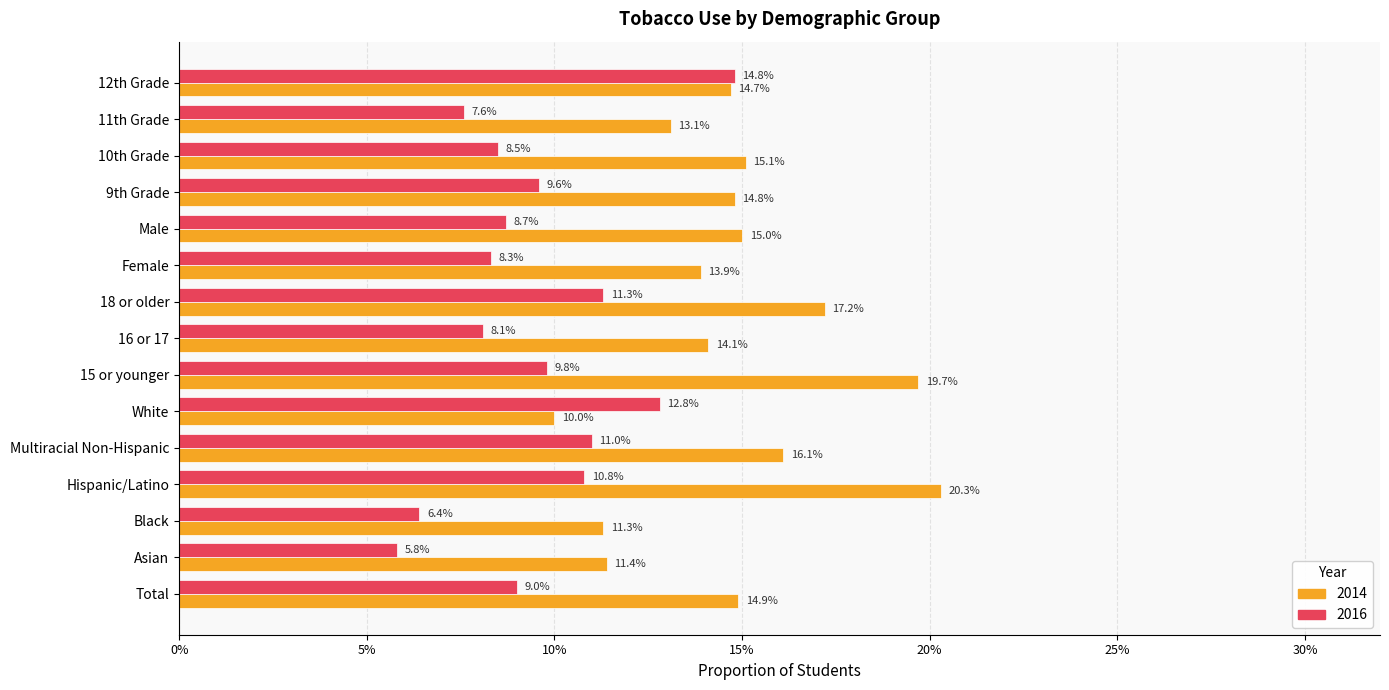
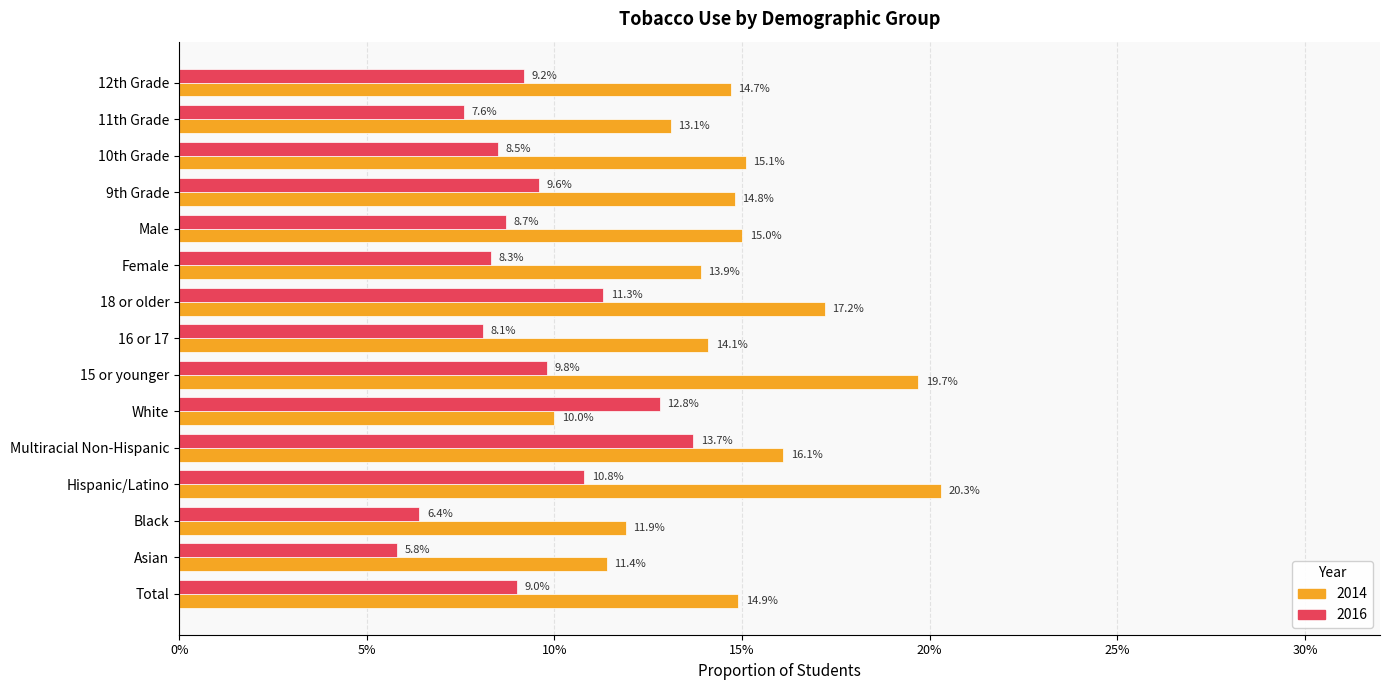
2016, 12th Grade: 14.8% -> 9.2%
2016, Multiracial Non-Hispanic: 11.0% -> 13.7%
2014, Black: 11.3% -> 11.9%
